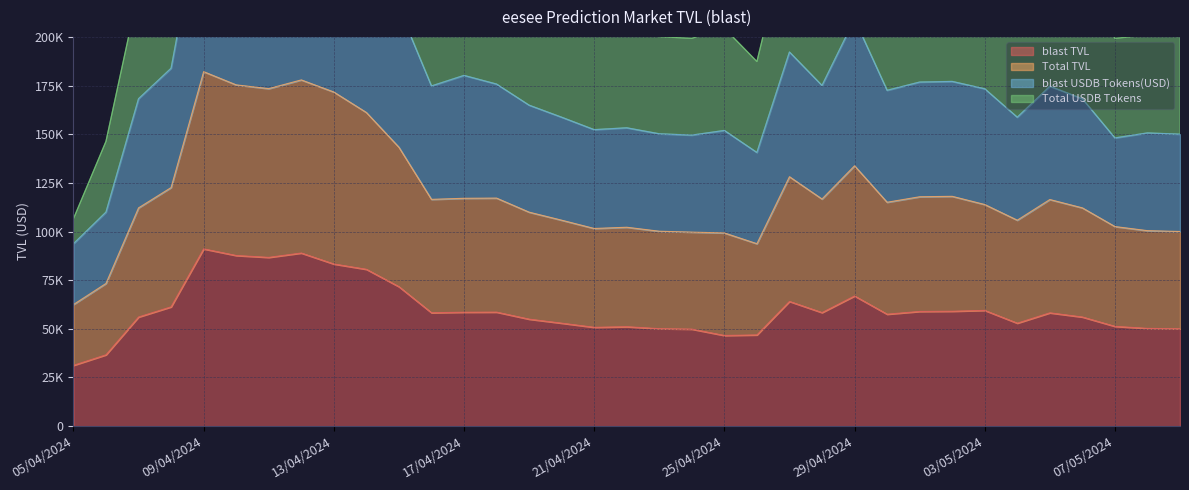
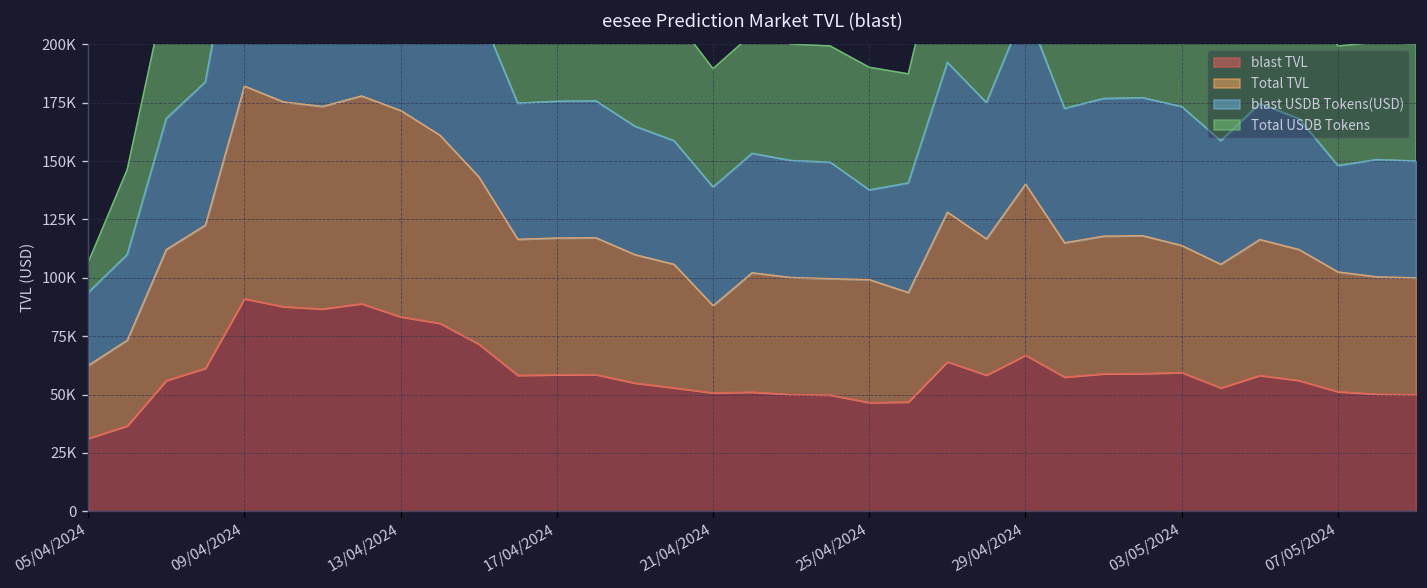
blast USDB Tokens(USD), 17/04/2024: 63000 -> 59000
Total TVL, 21/04/2024: 51000 -> 37000
blast USDB Tokens(USD), 25/04/2024: 53000 -> 38000
Total TVL, 29/04/2024: 67000 -> 73000
